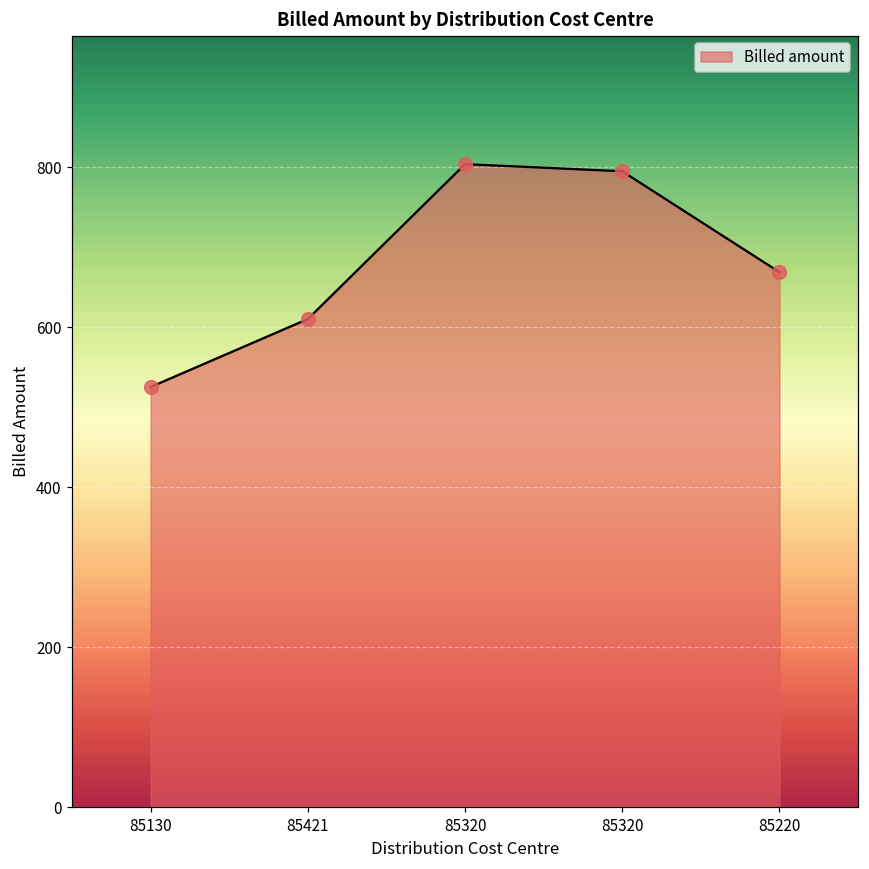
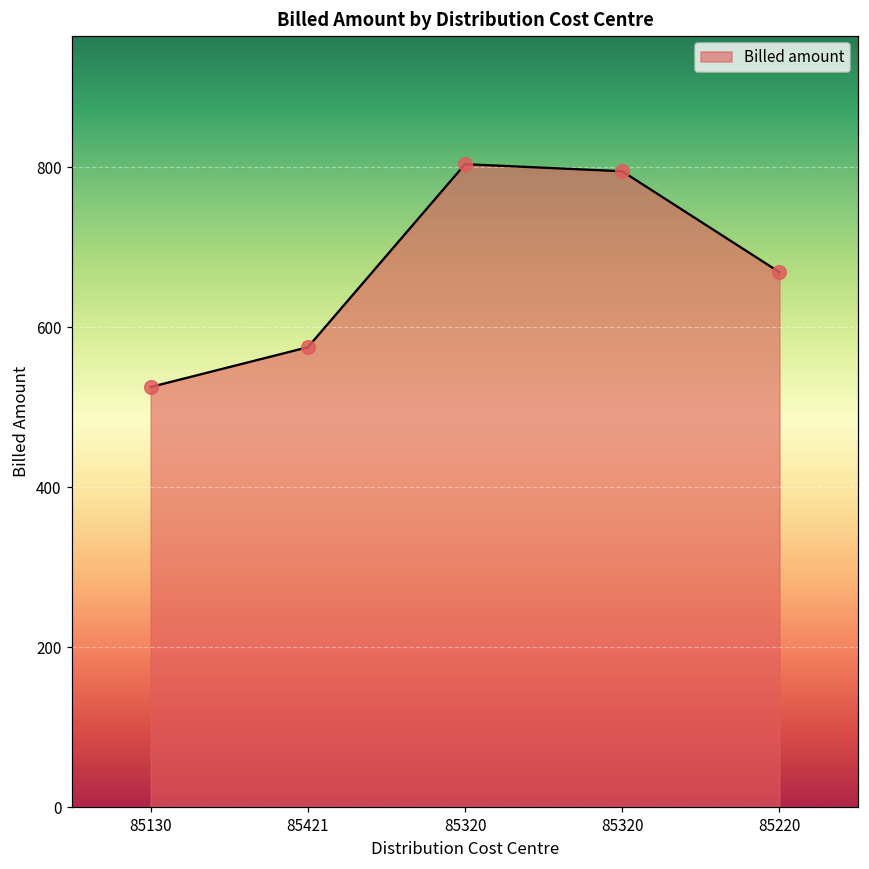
85421: 610 -> 580
